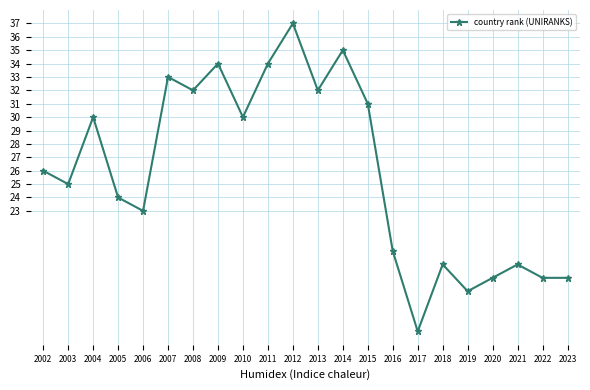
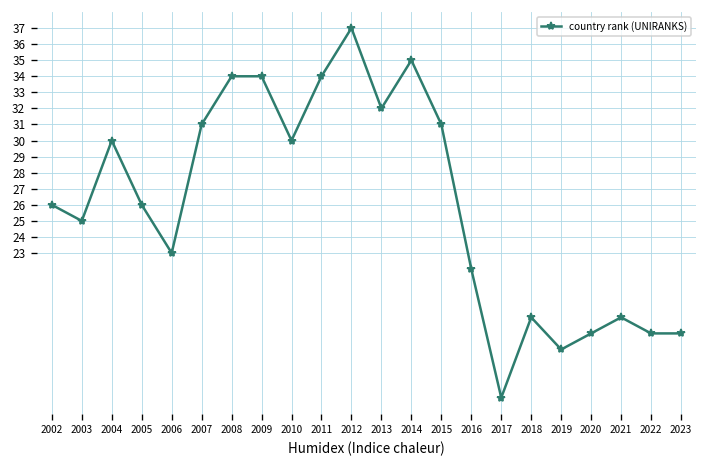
2005: 24 -> 26
2007: 33 -> 31
2008: 32 -> 34
2016: 20 -> 22
